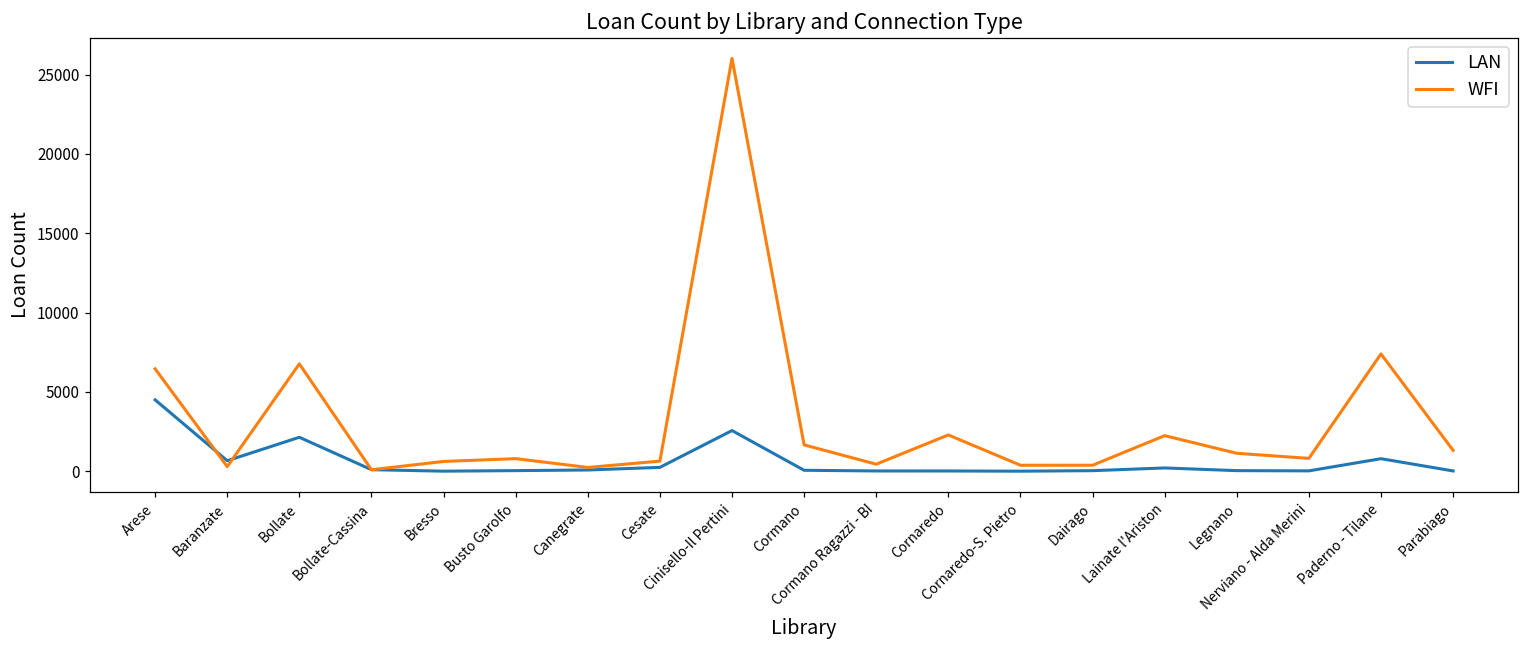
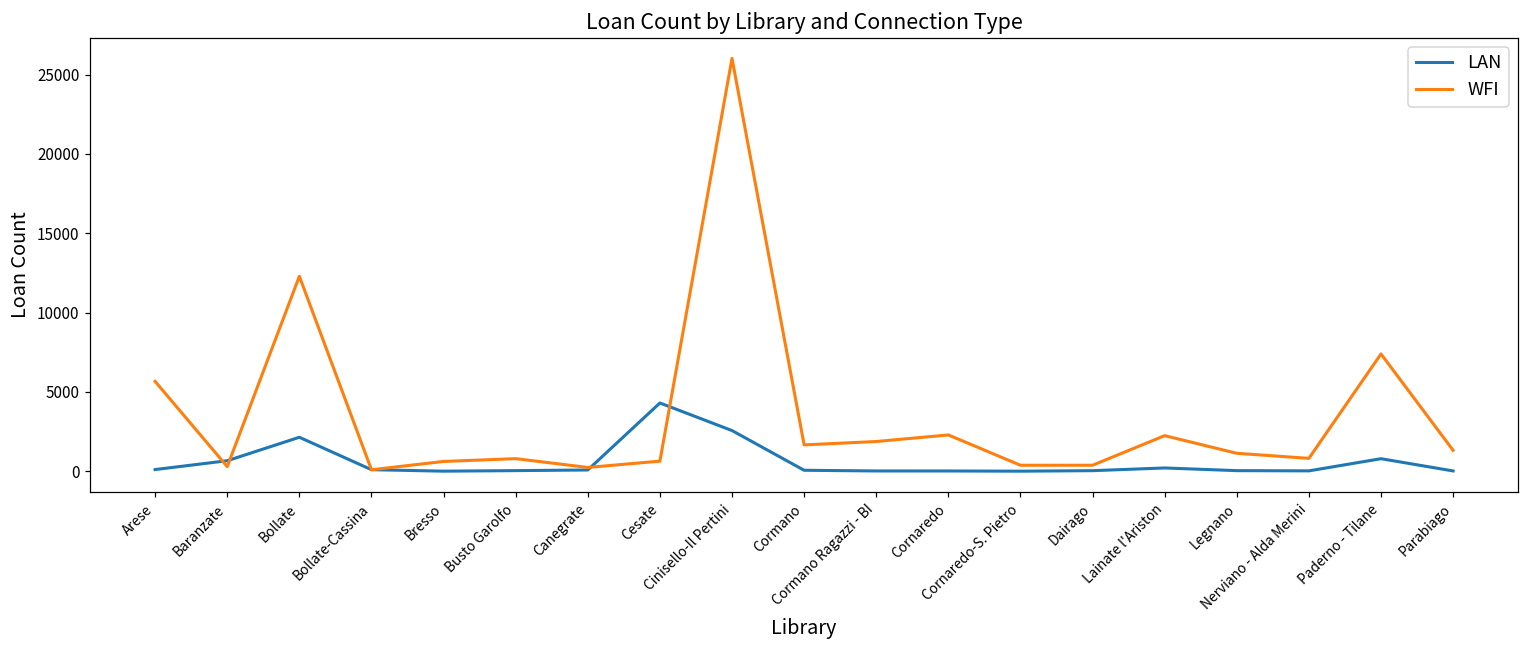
LAN, Arese: 4500 -> 100
WFI, Arese: 6500 -> 5700
WFI, Bollate: 6800 -> 12300
LAN, Cesate: 200 -> 4300
WFI, Cormano Ragazzi - BI: 400 -> 1900
